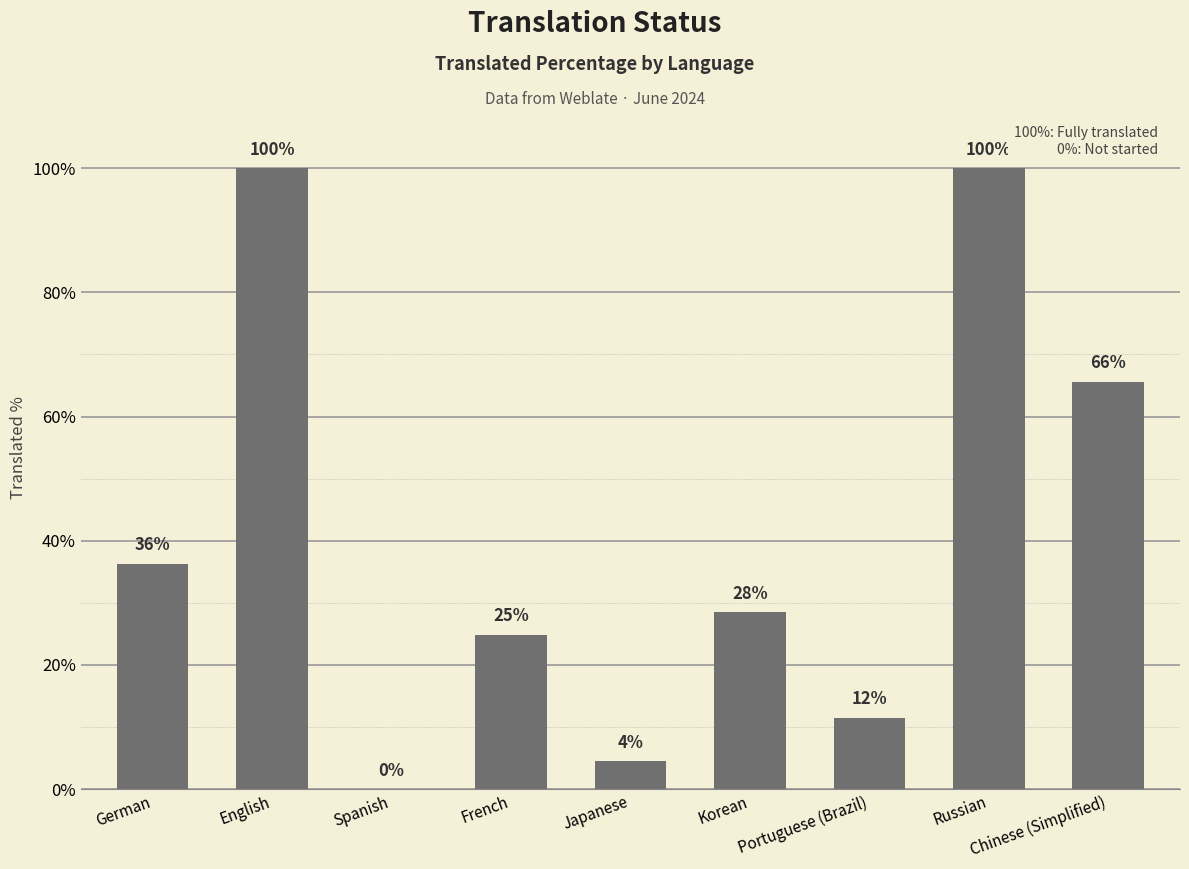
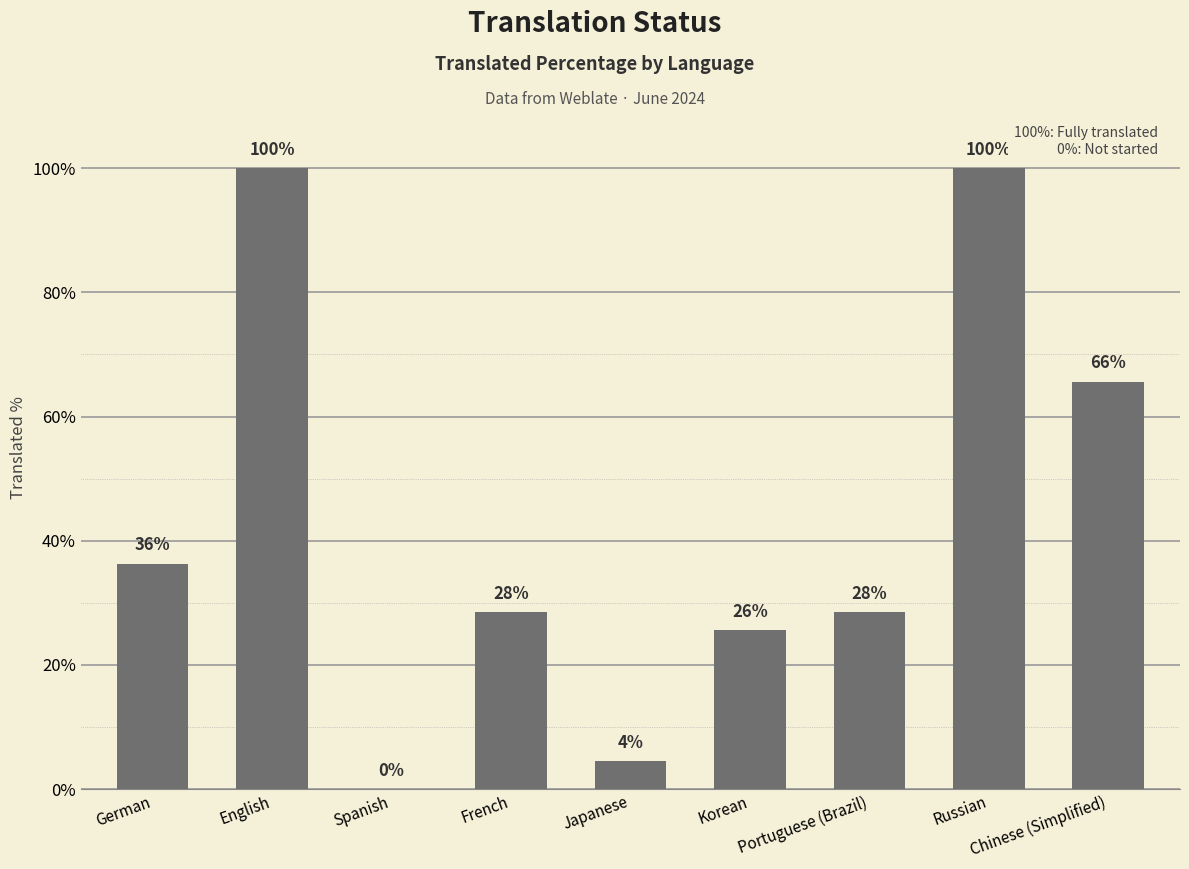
French: 25% -> 28%
Korean: 28% -> 26%
Portuguese (Brazil): 12% -> 28%
